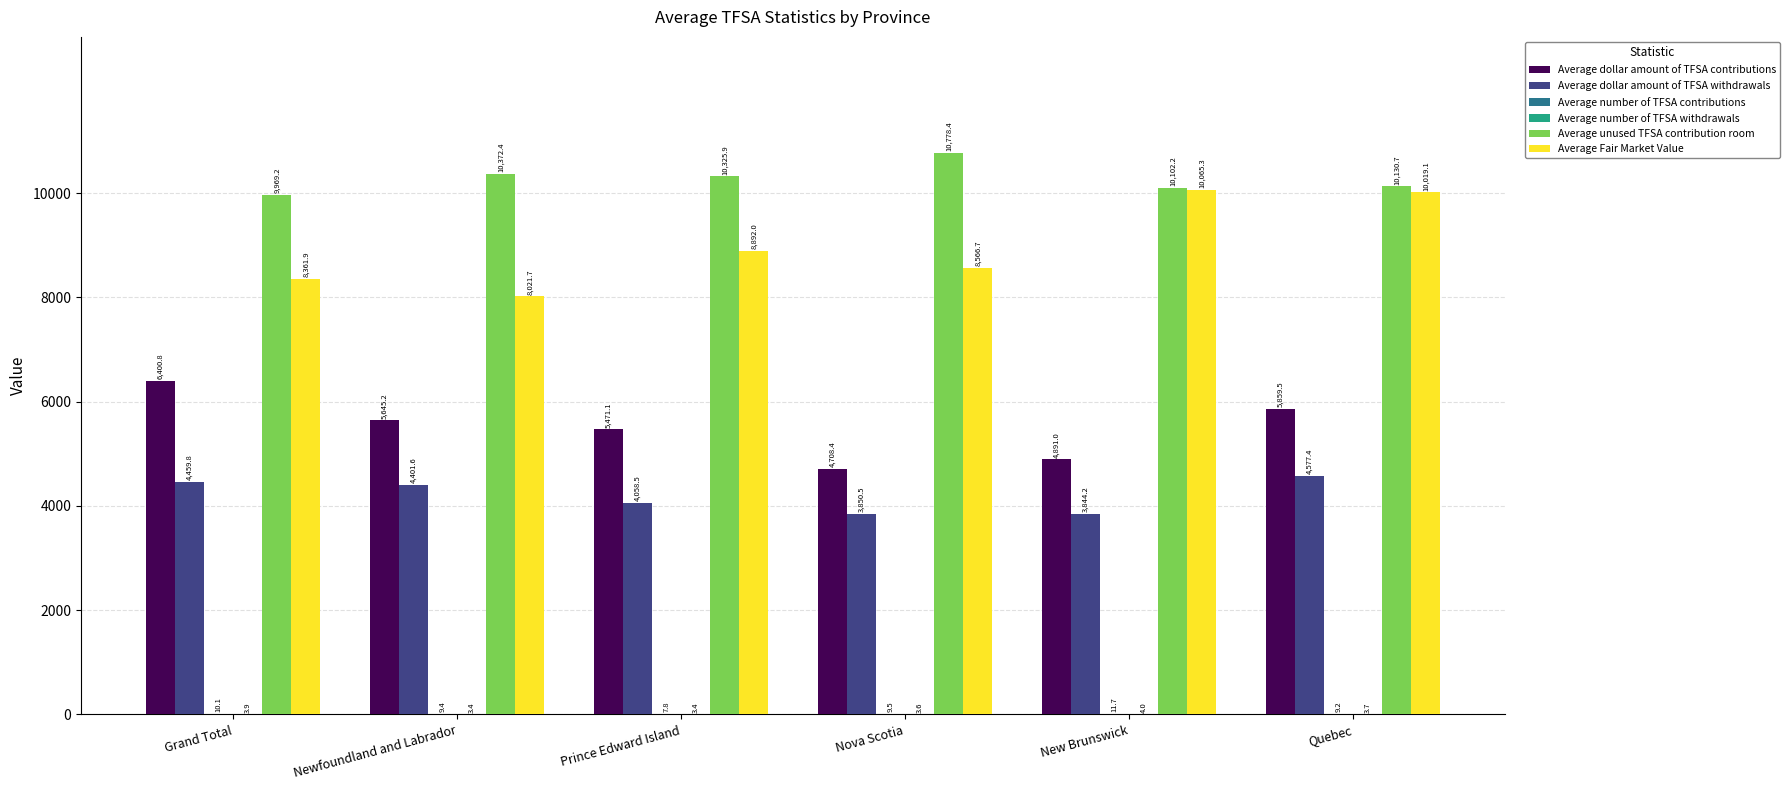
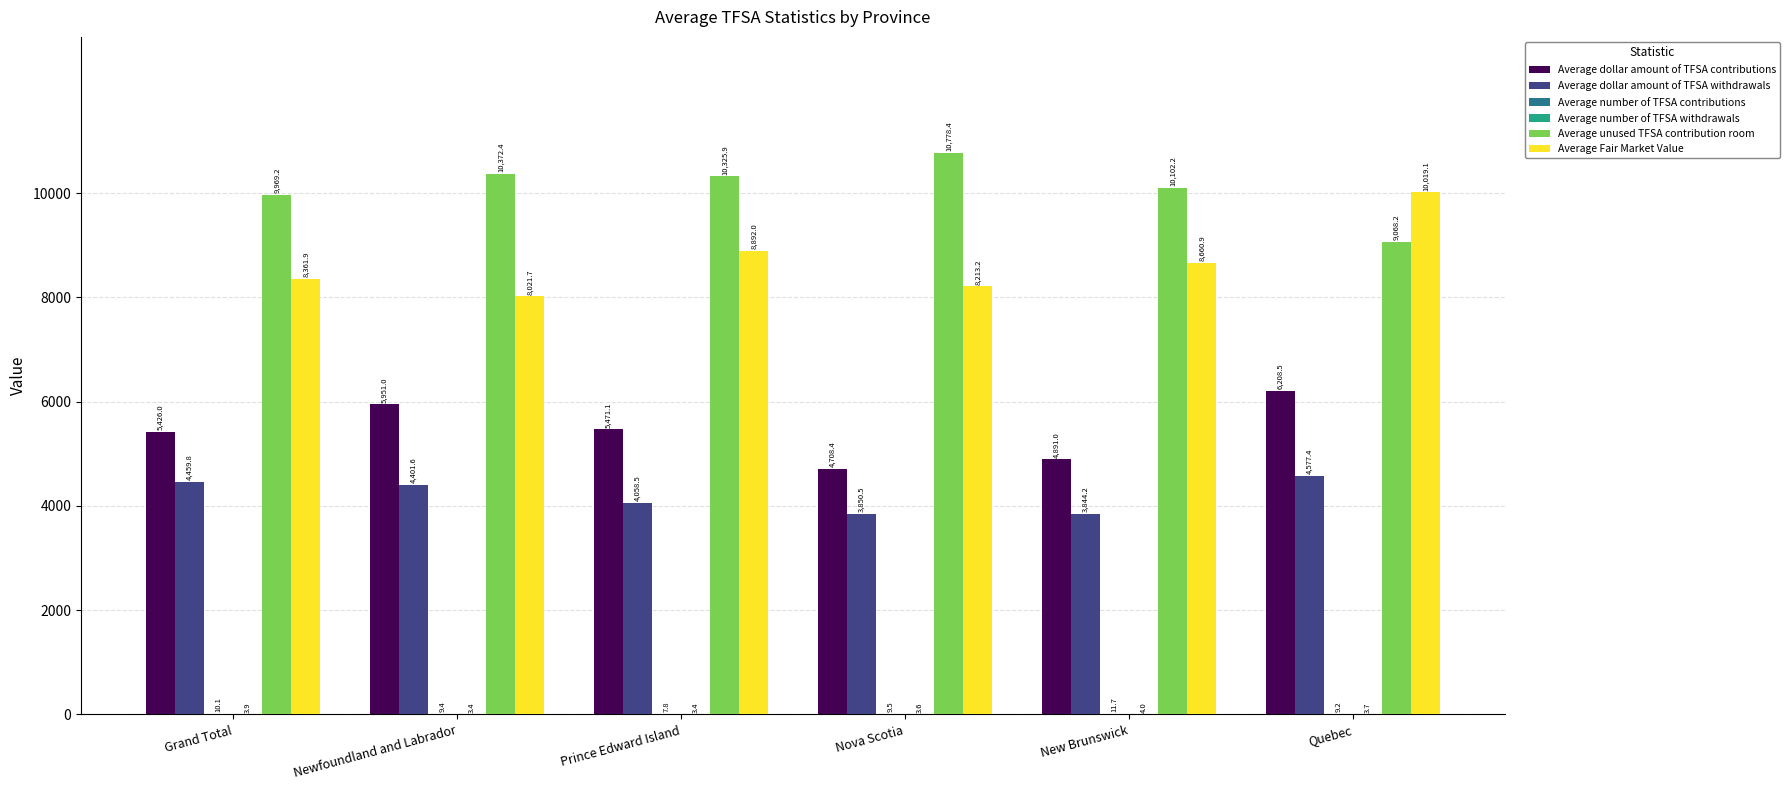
Average dollar amount of TFSA contributions, Grand Total: 6,400.8 -> 5,426.0
Average dollar amount of TFSA contributions, Newfoundland and Labrador: 5,645.2 -> 5,951.0
Average Fair Market Value, Nova Scotia: 8,566.7 -> 8,213.2
Average Fair Market Value, New Brunswick: 10,065.3 -> 8,660.9
Average dollar amount of TFSA contributions, Quebec: 5,859.5 -> 6,208.5
Average unused TFSA contribution room, Quebec: 10,130.7 -> 9,068.2
